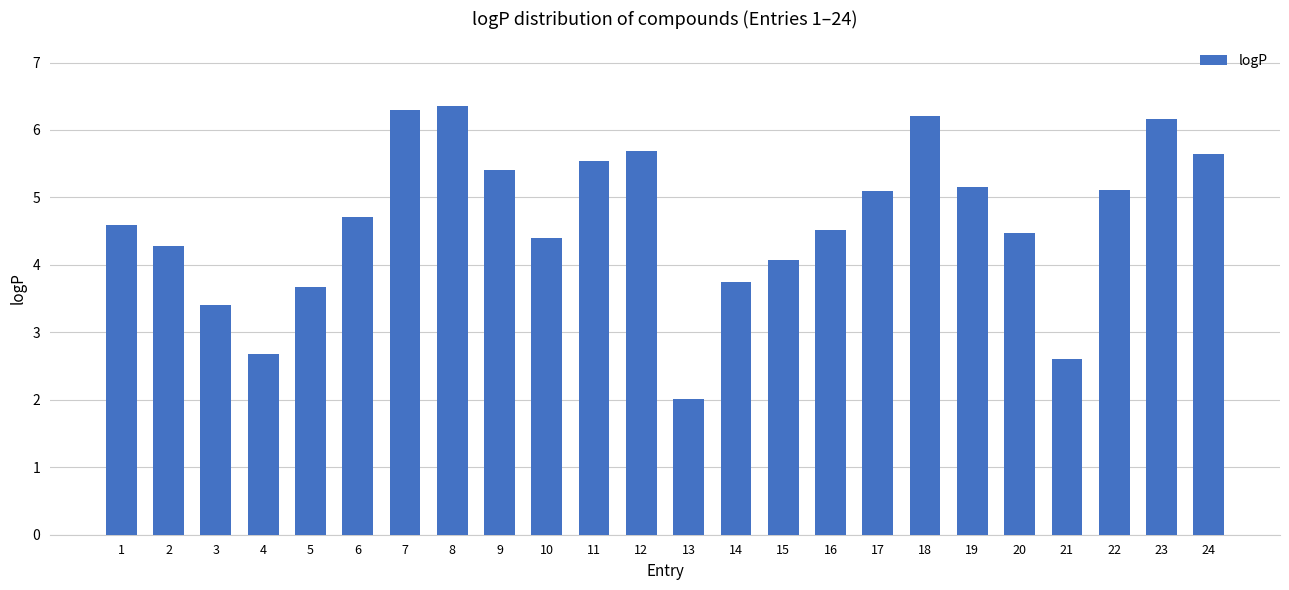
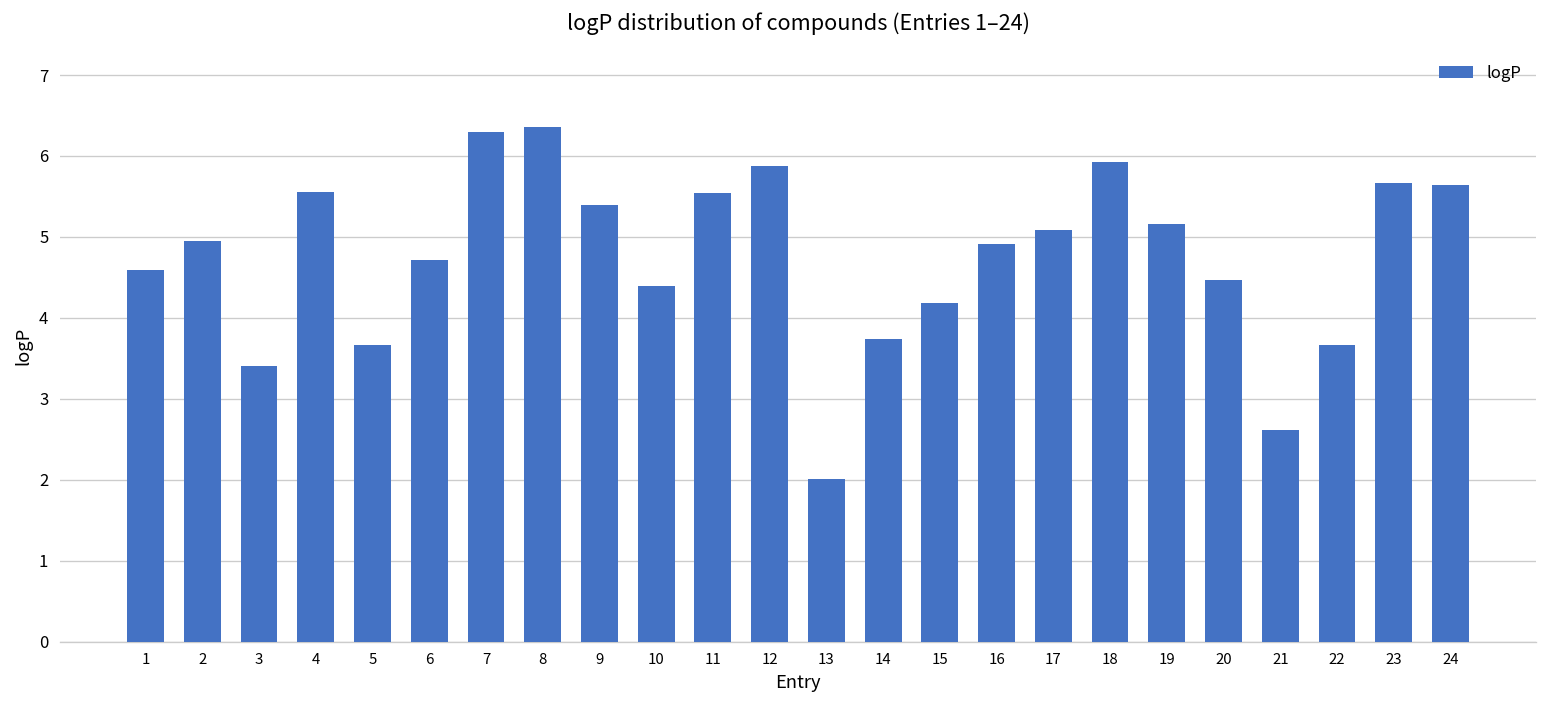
2: 4.3 -> 5.0
4: 2.7 -> 5.6
12: 5.7 -> 5.9
15: 4.1 -> 4.2
16: 4.5 -> 4.9
18: 6.2 -> 5.9
22: 5.1 -> 3.7
23: 6.2 -> 5.7
